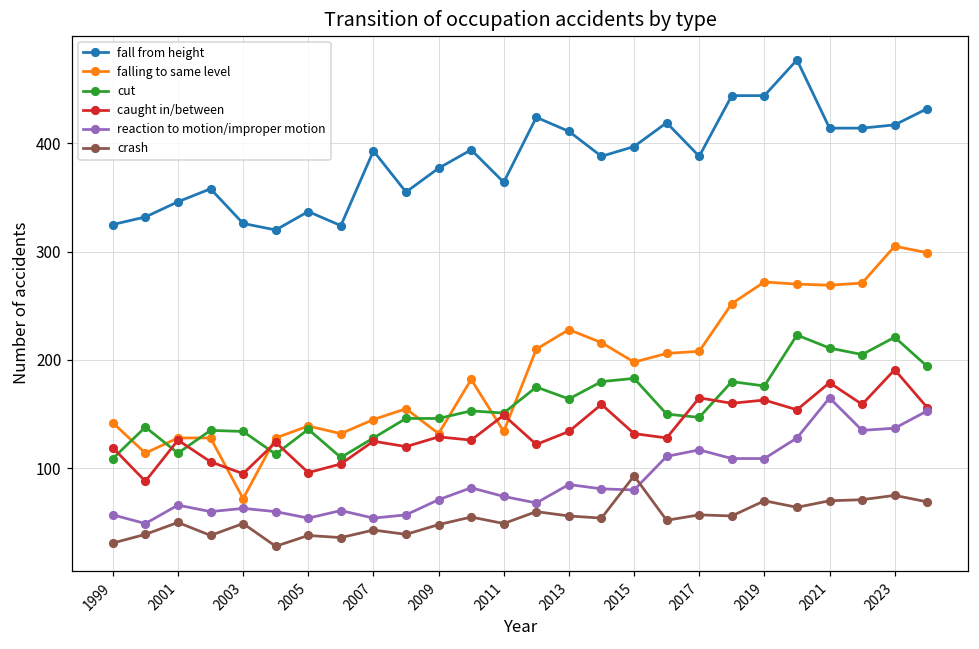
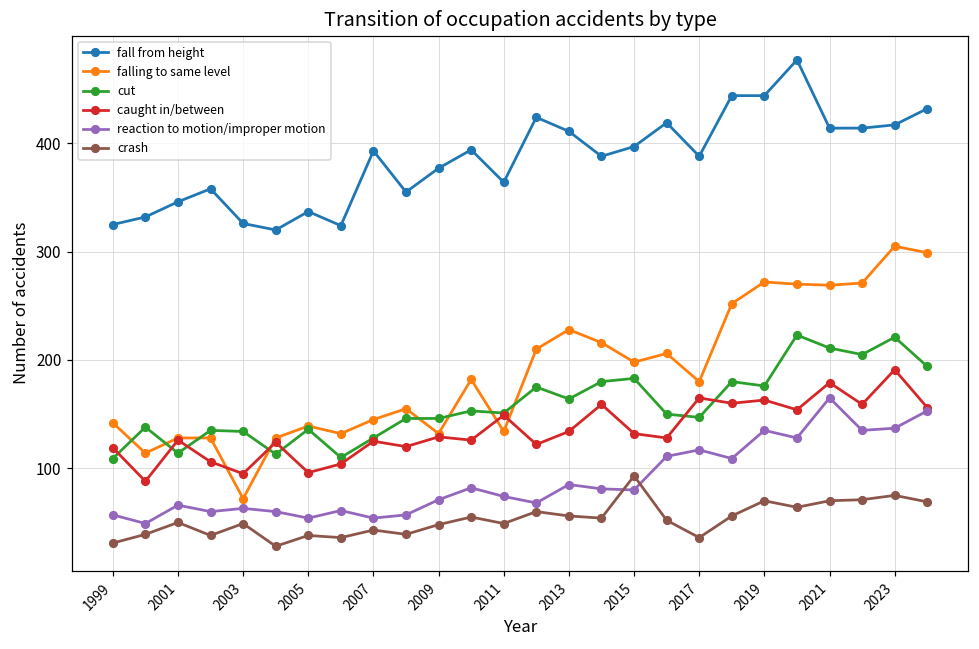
falling to same level, 2017: 210 -> 180
crash, 2017: 60 -> 40
reaction to motion/improper motion, 2019: 110 -> 140
